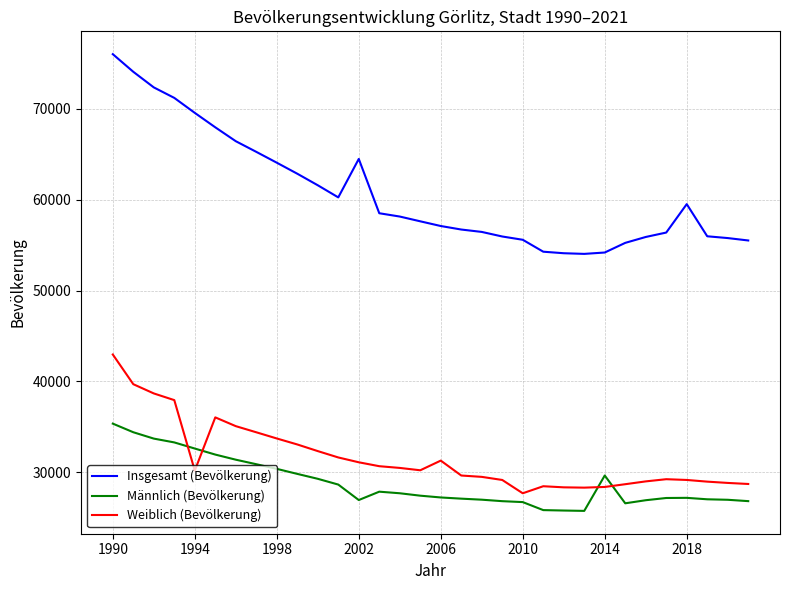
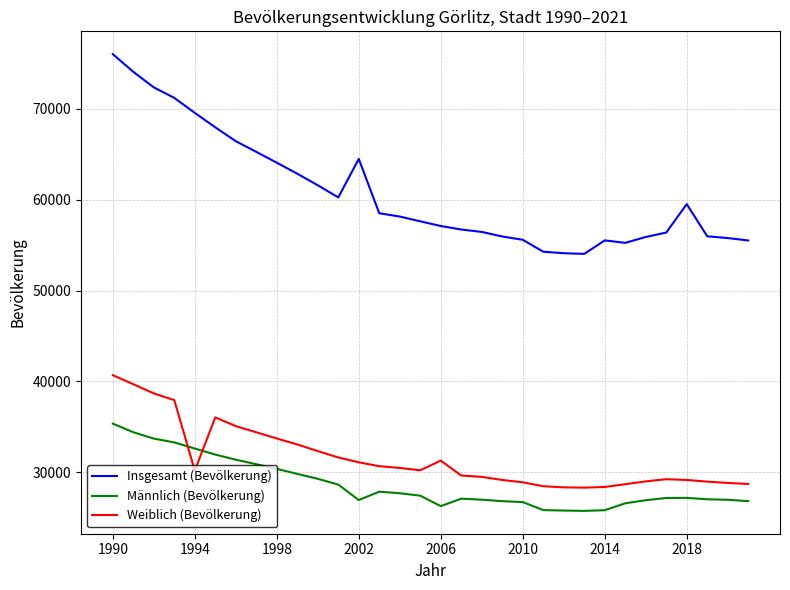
Weiblich (Bevölkerung), 1990: 43000 -> 41000
Männlich (Bevölkerung), 2006: 27000 -> 26000
Weiblich (Bevölkerung), 2010: 28000 -> 29000
Insgesamt (Bevölkerung), 2014: 54000 -> 56000
Männlich (Bevölkerung), 2014: 30000 -> 26000
